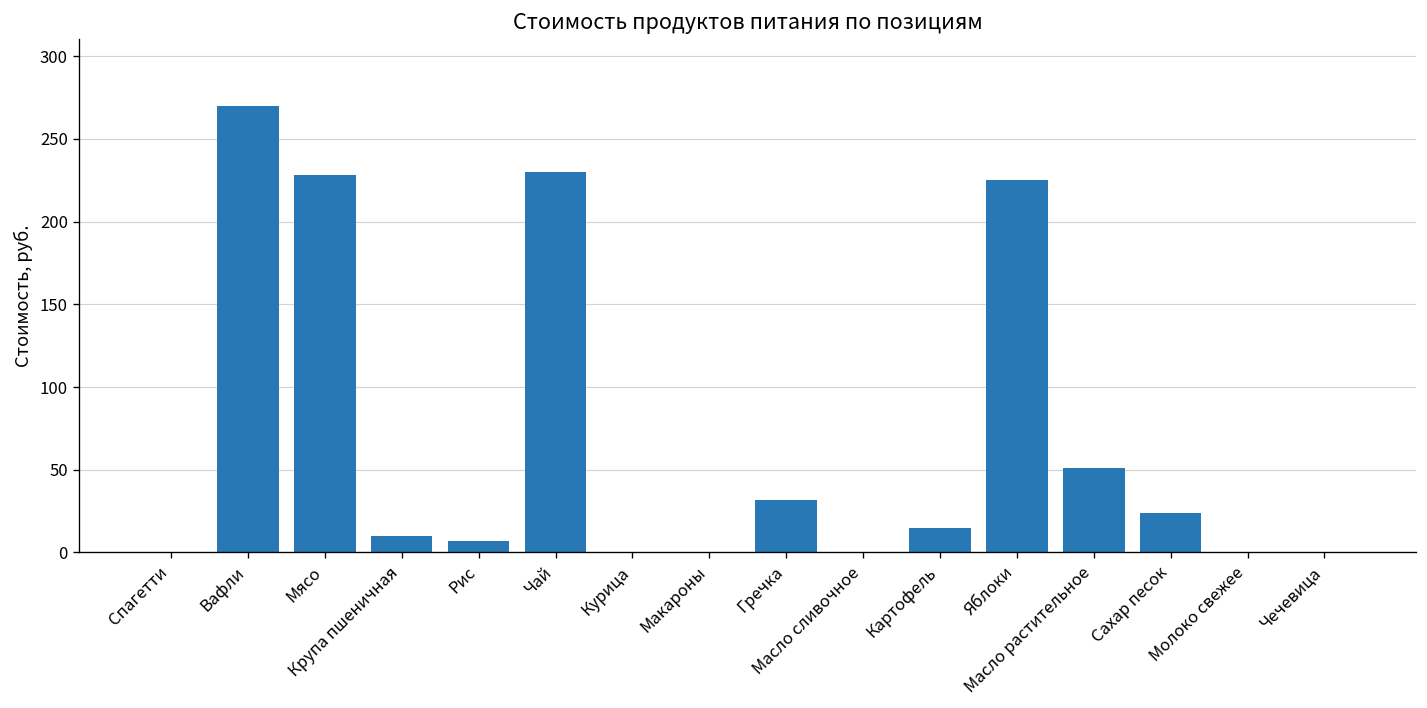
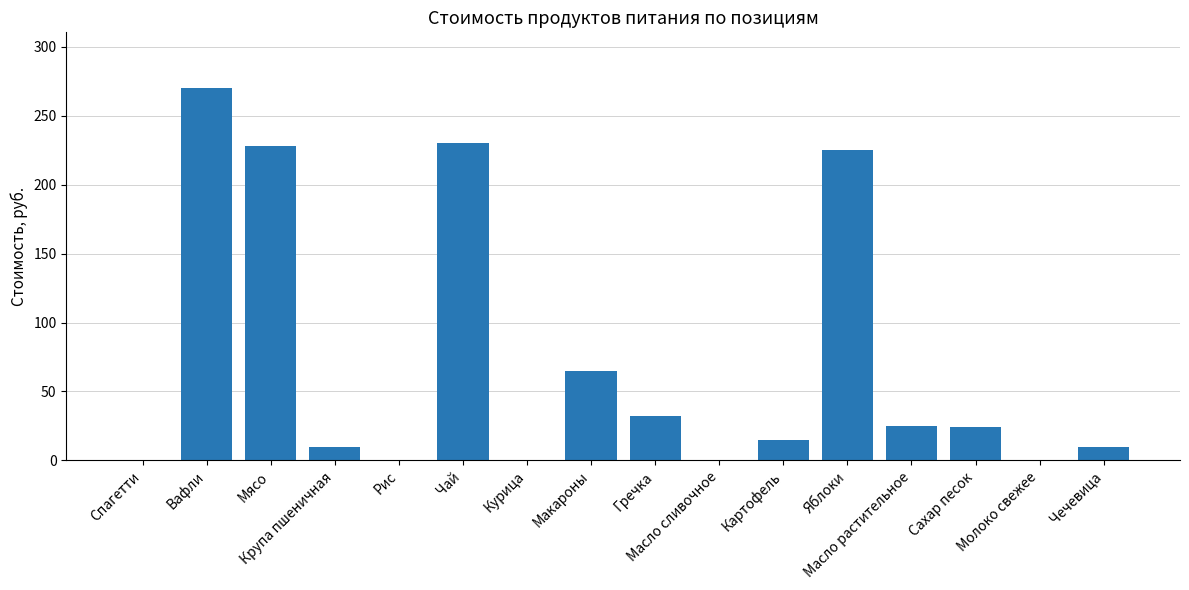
Рис: 7 -> 0
Макароны: 0 -> 65
Масло растительное: 51 -> 25
Чечевица: 0 -> 10
